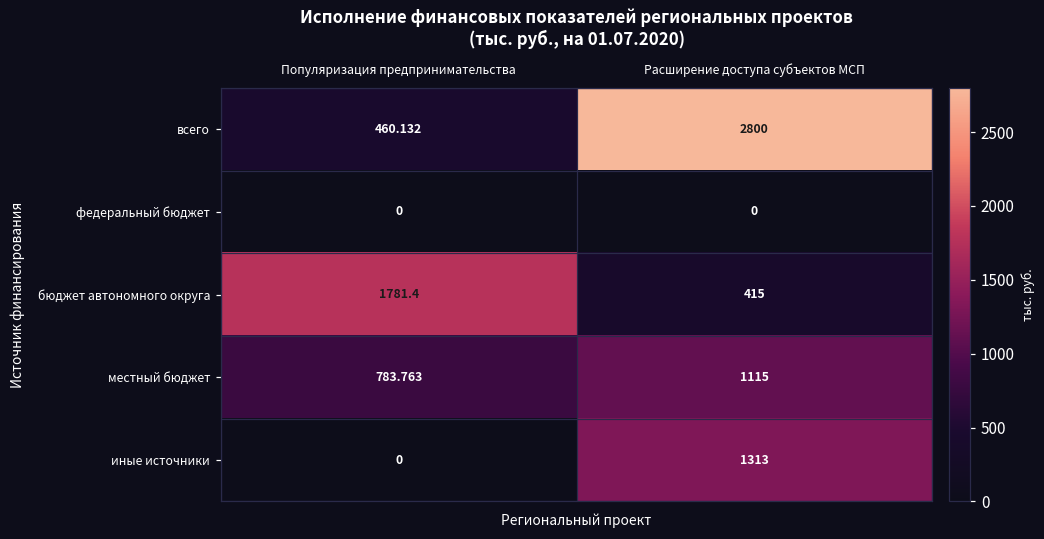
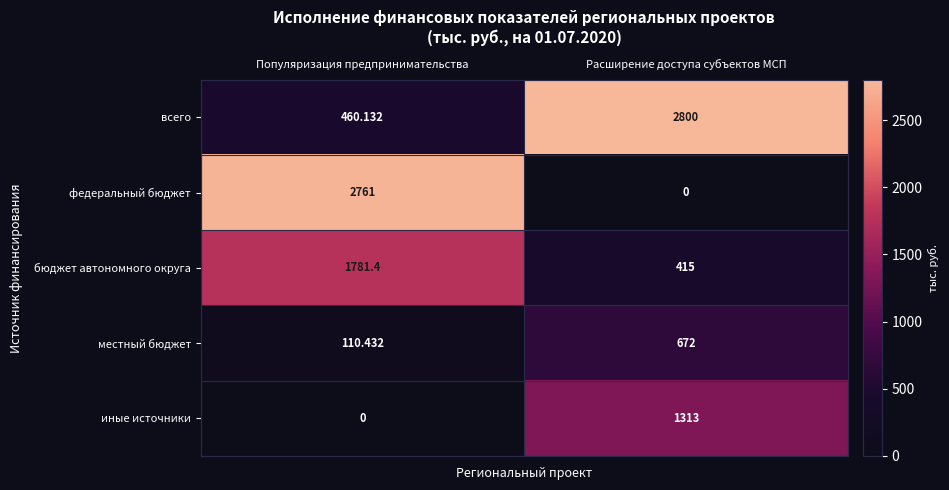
федеральный бюджет, Популяризация предпринимательства: 0 -> 2761
местный бюджет, Популяризация предпринимательства: 783.763 -> 110.432
местный бюджет, Расширение доступа субъектов МСП: 1115 -> 672
